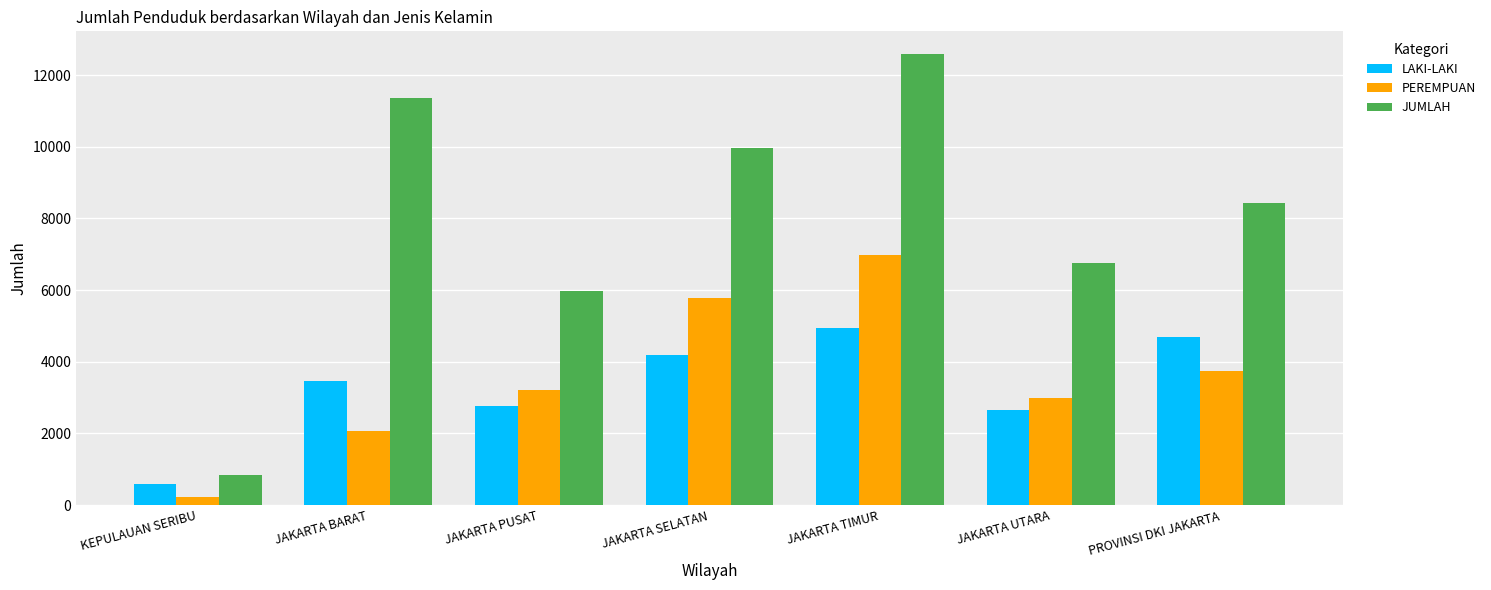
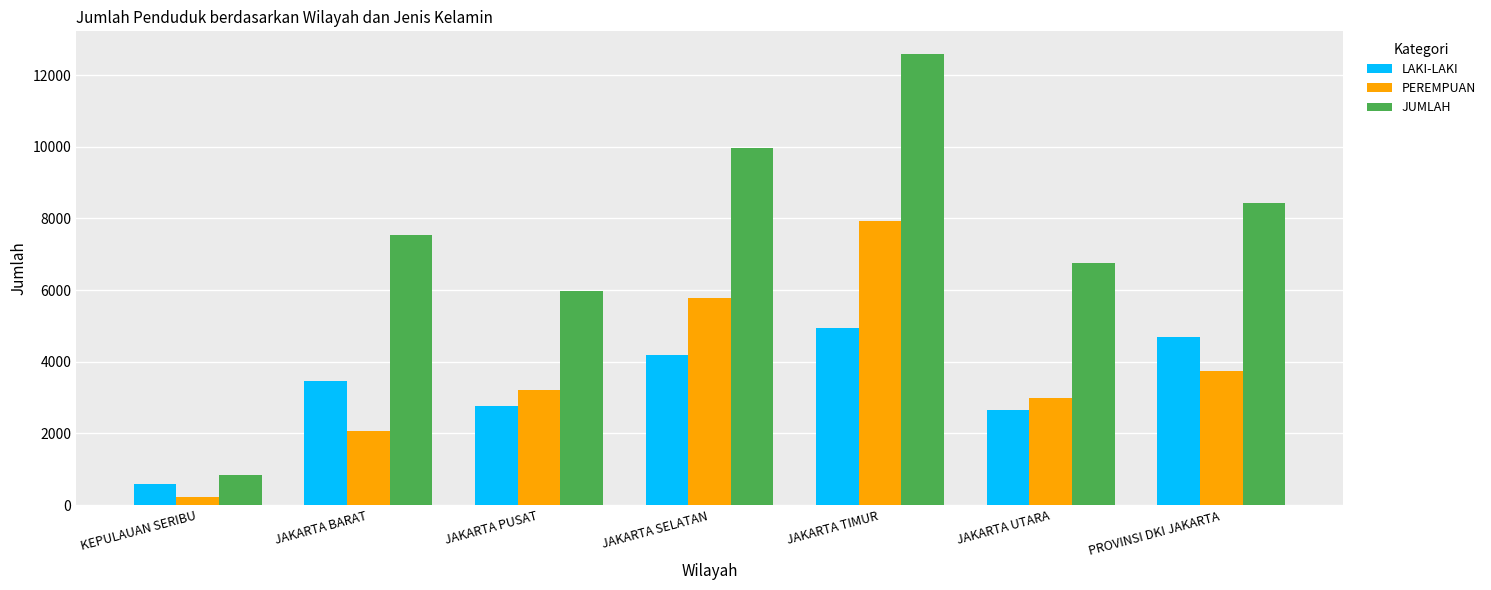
JUMLAH, JAKARTA BARAT: 11400 -> 7500
PEREMPUAN, JAKARTA TIMUR: 7000 -> 7900
